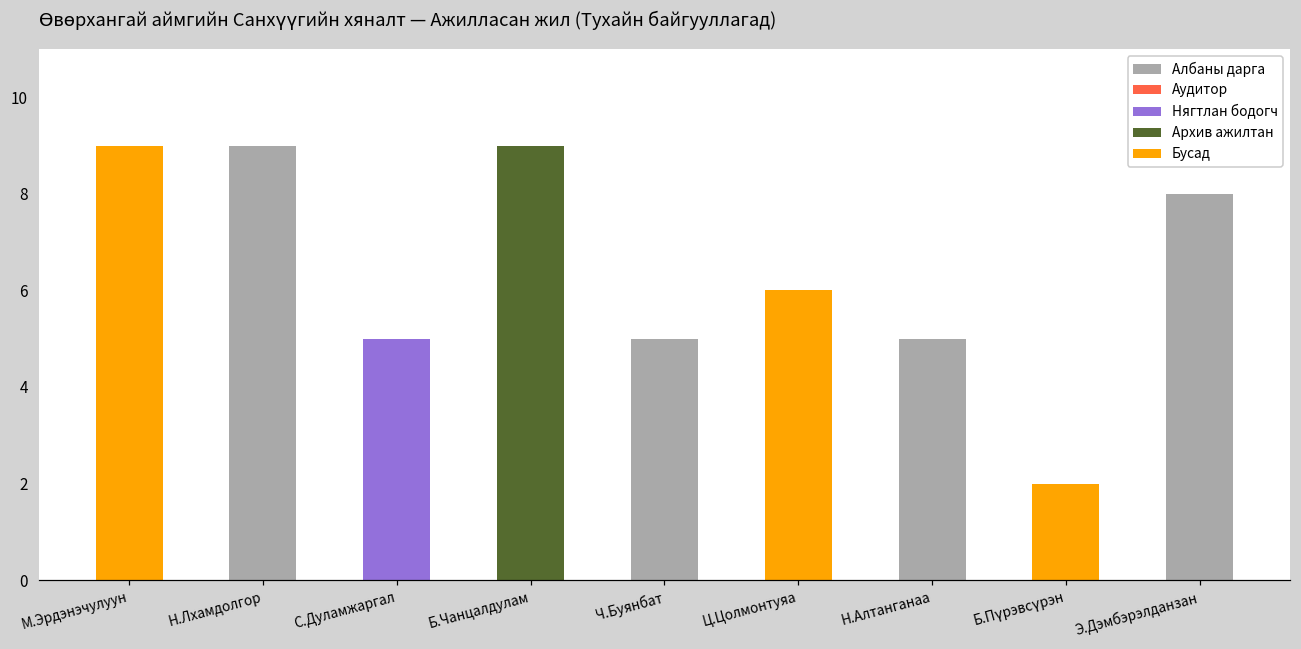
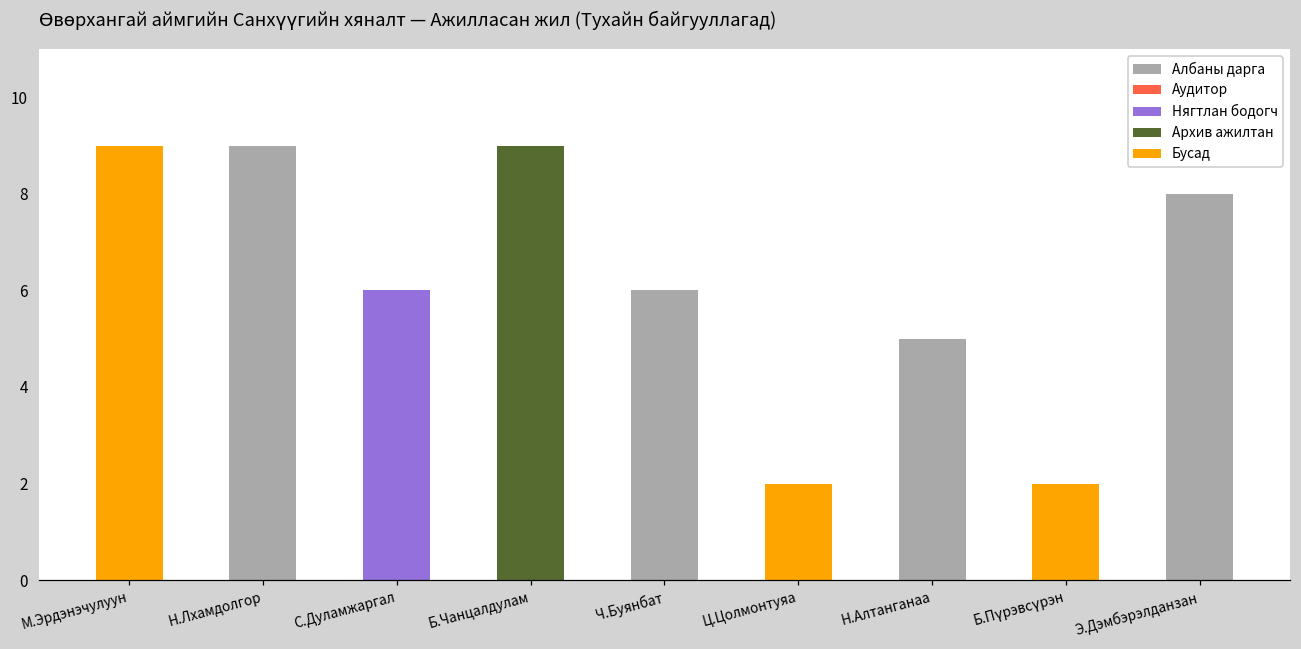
С.Дуламжаргал: 5 -> 6
Ч.Буянбат: 5 -> 6
Ц.Цолмонтуяа: 6 -> 2
